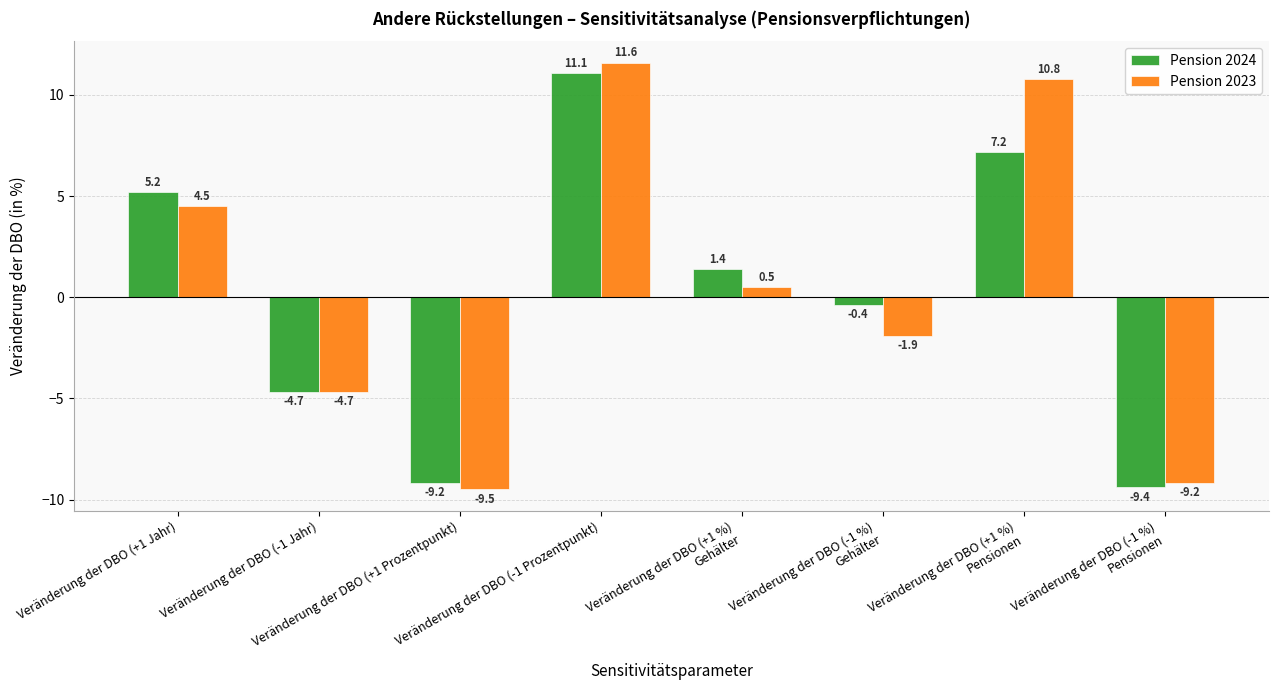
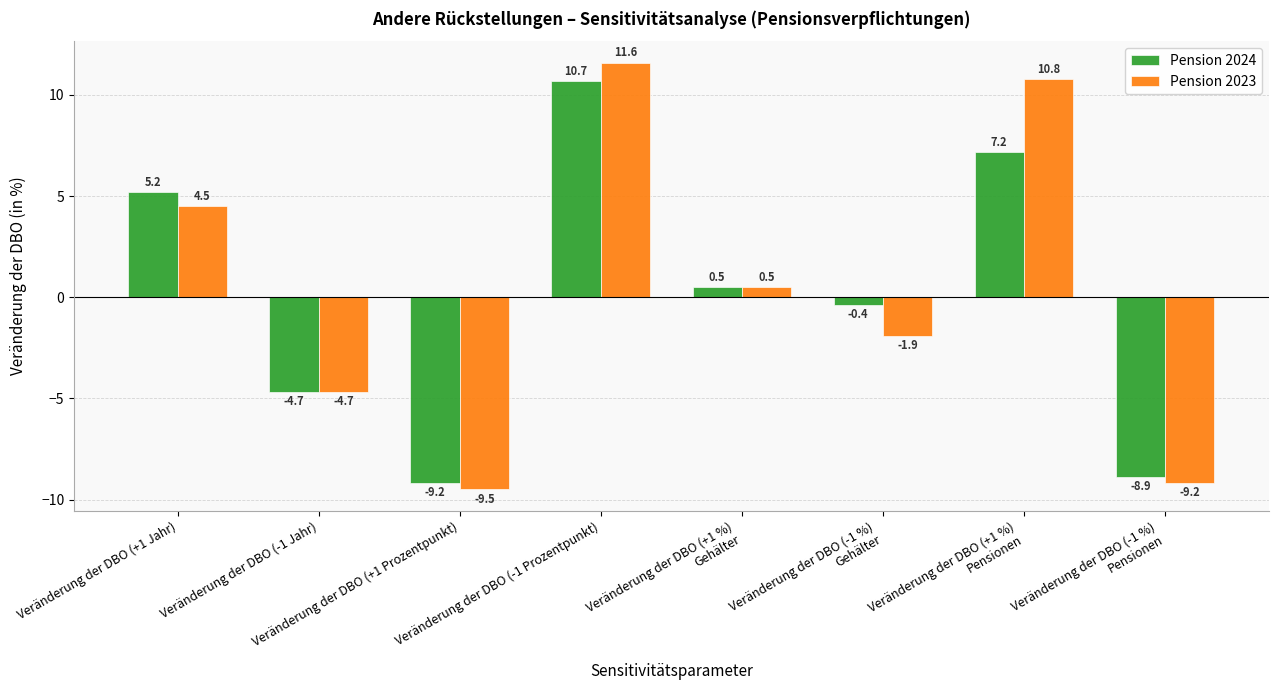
Pension 2024, Veränderung der DBO (-1 Prozentpunkt): 11.1 -> 10.7
Pension 2024, Veränderung der DBO (+1 %) Gehälter: 1.4 -> 0.5
Pension 2024, Veränderung der DBO (-1 %) Pensionen: -9.4 -> -8.9
